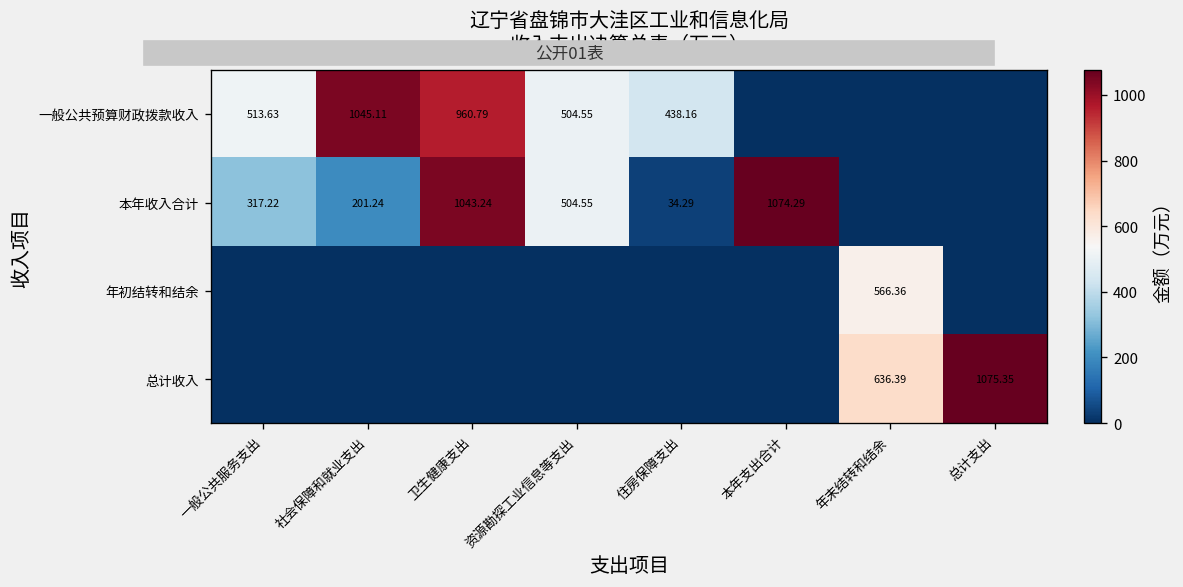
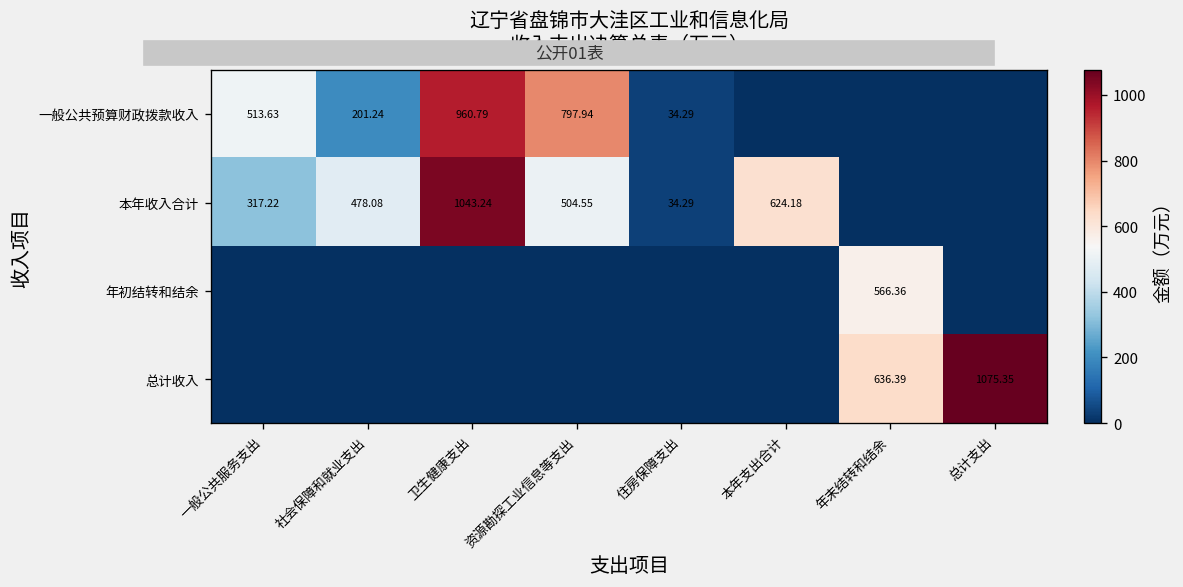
一般公共预算财政拨款收入, 社会保障和就业支出: 1045.11 -> 201.24
一般公共预算财政拨款收入, 资源勘探工业信息等支出: 504.55 -> 797.94
一般公共预算财政拨款收入, 住房保障支出: 438.16 -> 34.29
本年收入合计, 社会保障和就业支出: 201.24 -> 478.08
本年收入合计, 本年支出合计: 1074.29 -> 624.18
